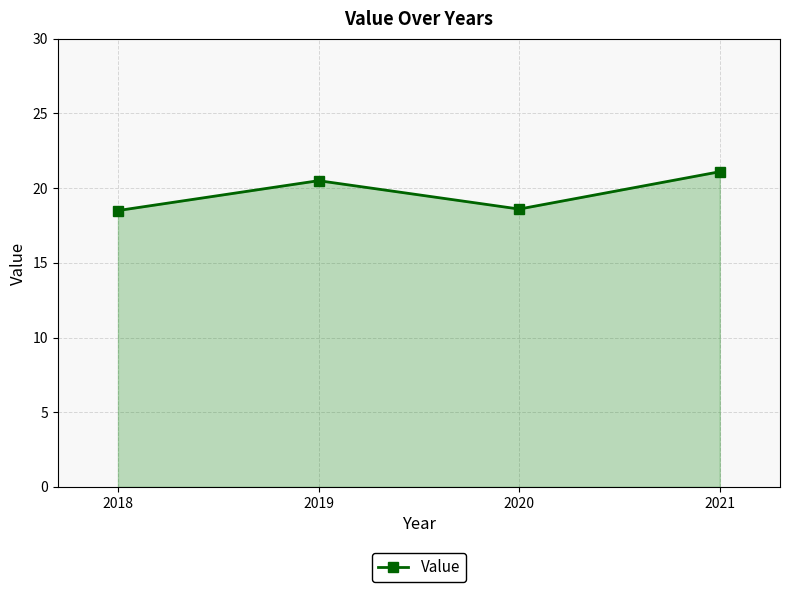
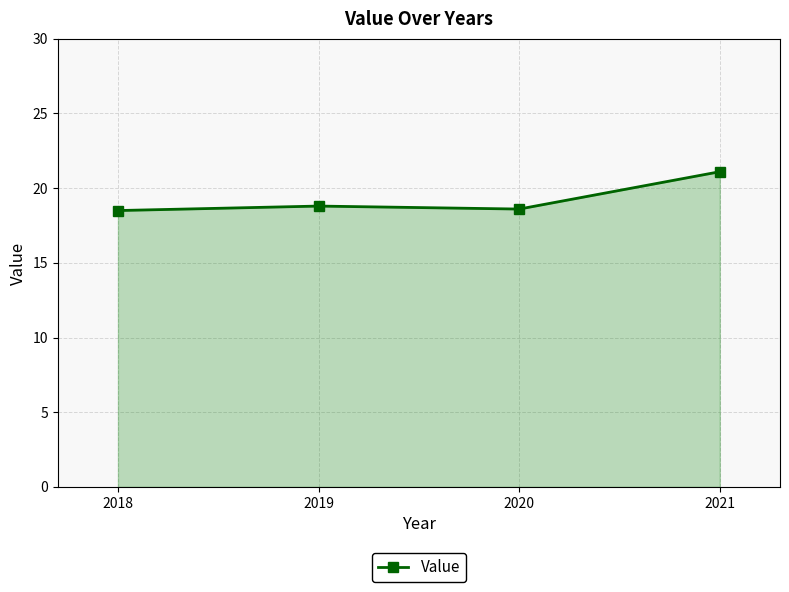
2019: 20.5 -> 18.8
